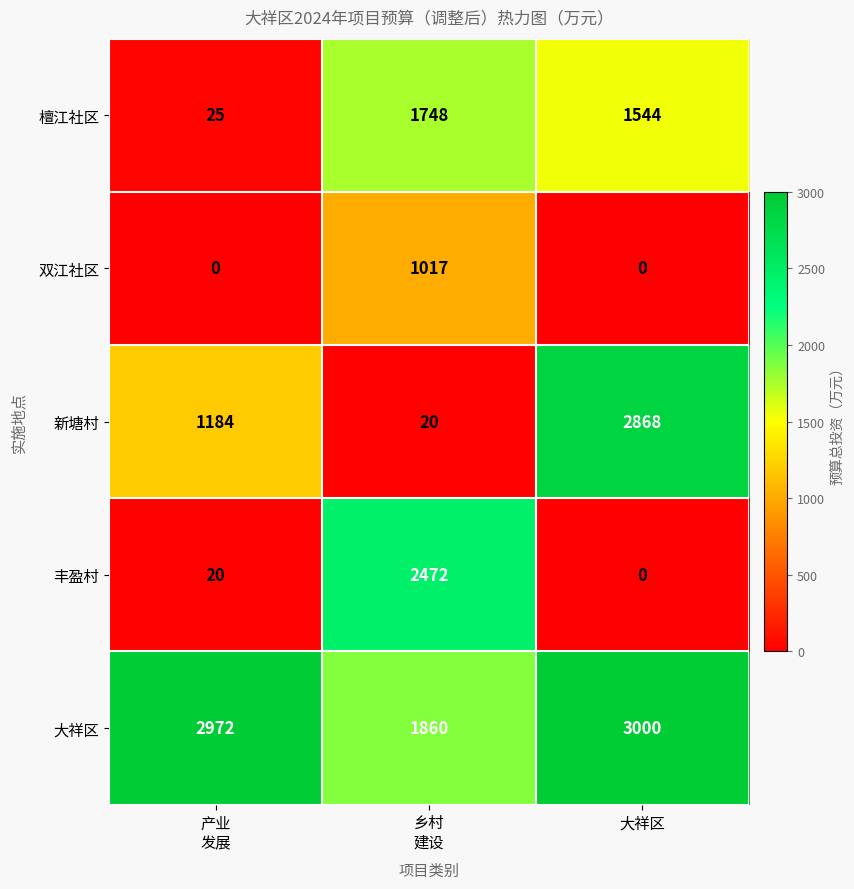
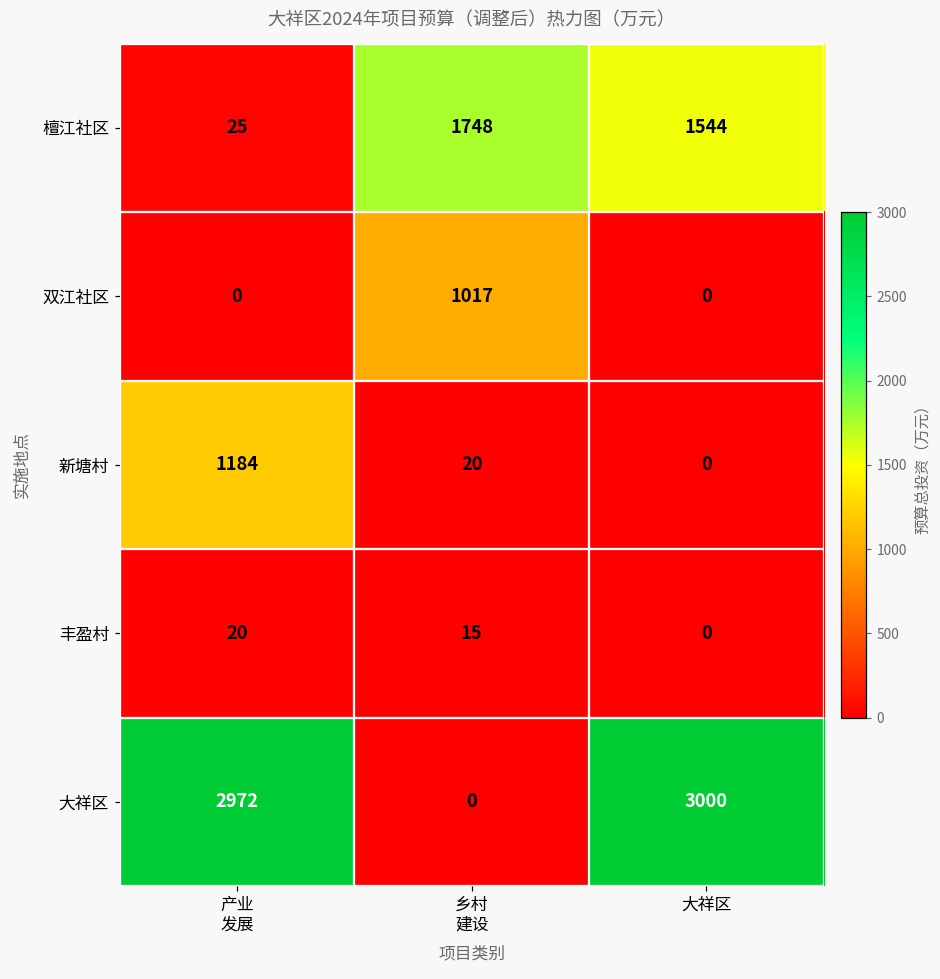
新塘村, 大祥区: 2868 -> 0
丰盈村, 乡村 建设: 2472 -> 15
大祥区, 乡村 建设: 1860 -> 0
